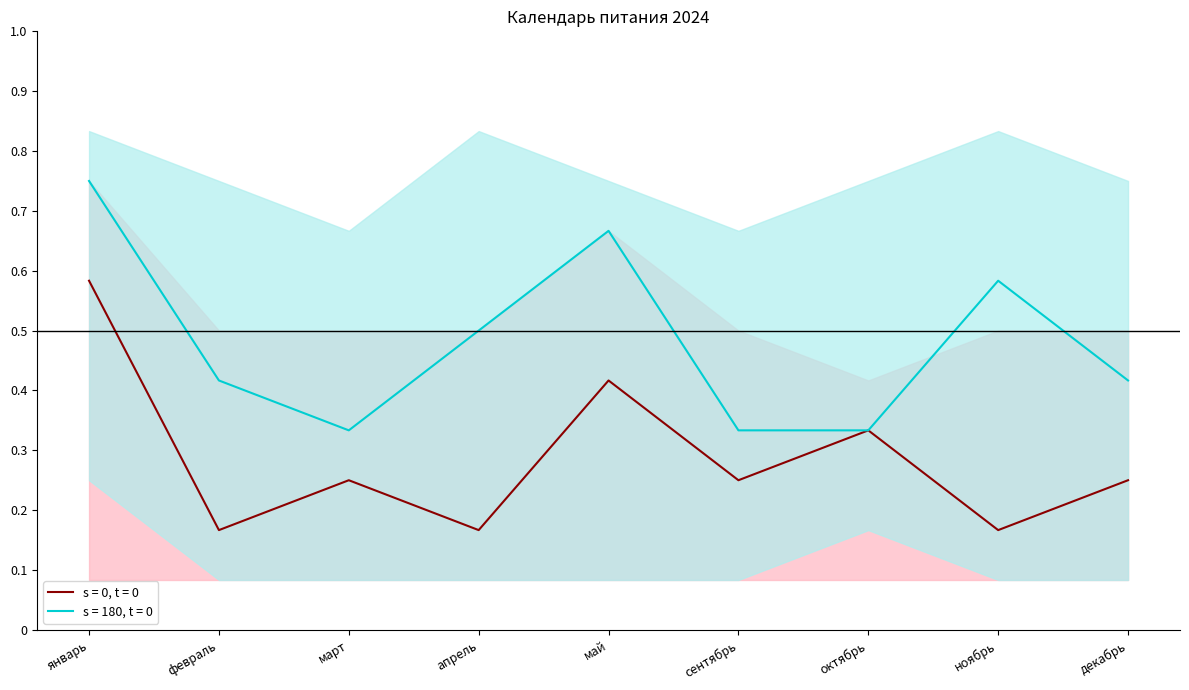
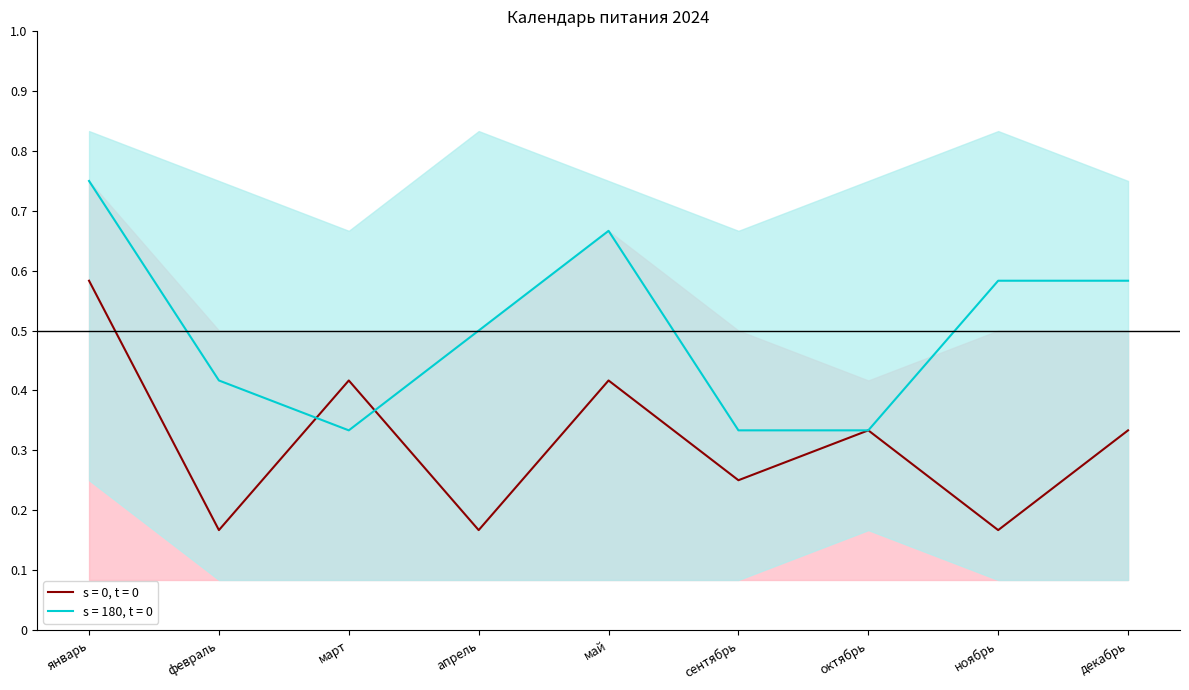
s = 0, t = 0, март: 0.25 -> 0.42
s = 0, t = 0, декабрь: 0.25 -> 0.33
s = 180, t = 0, декабрь: 0.42 -> 0.58
